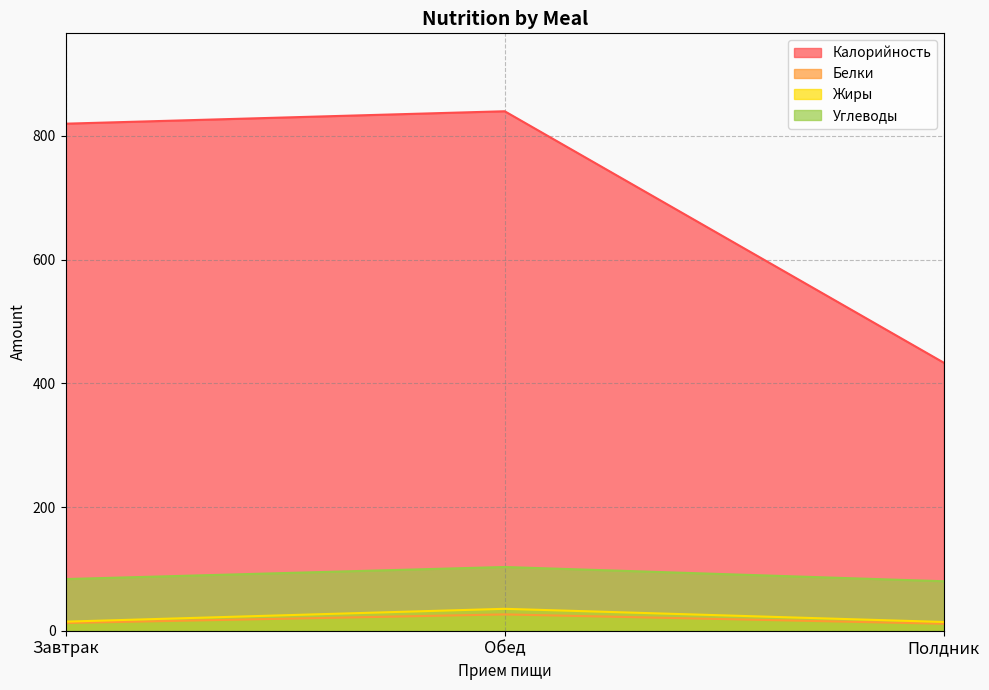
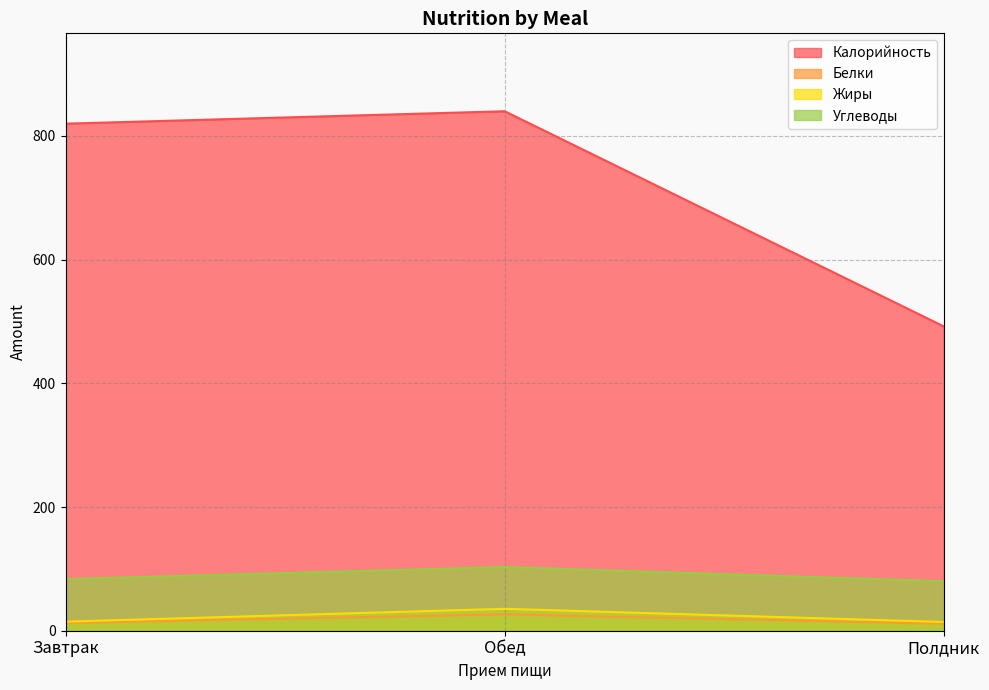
Калорийность, Полдник: 430 -> 490
